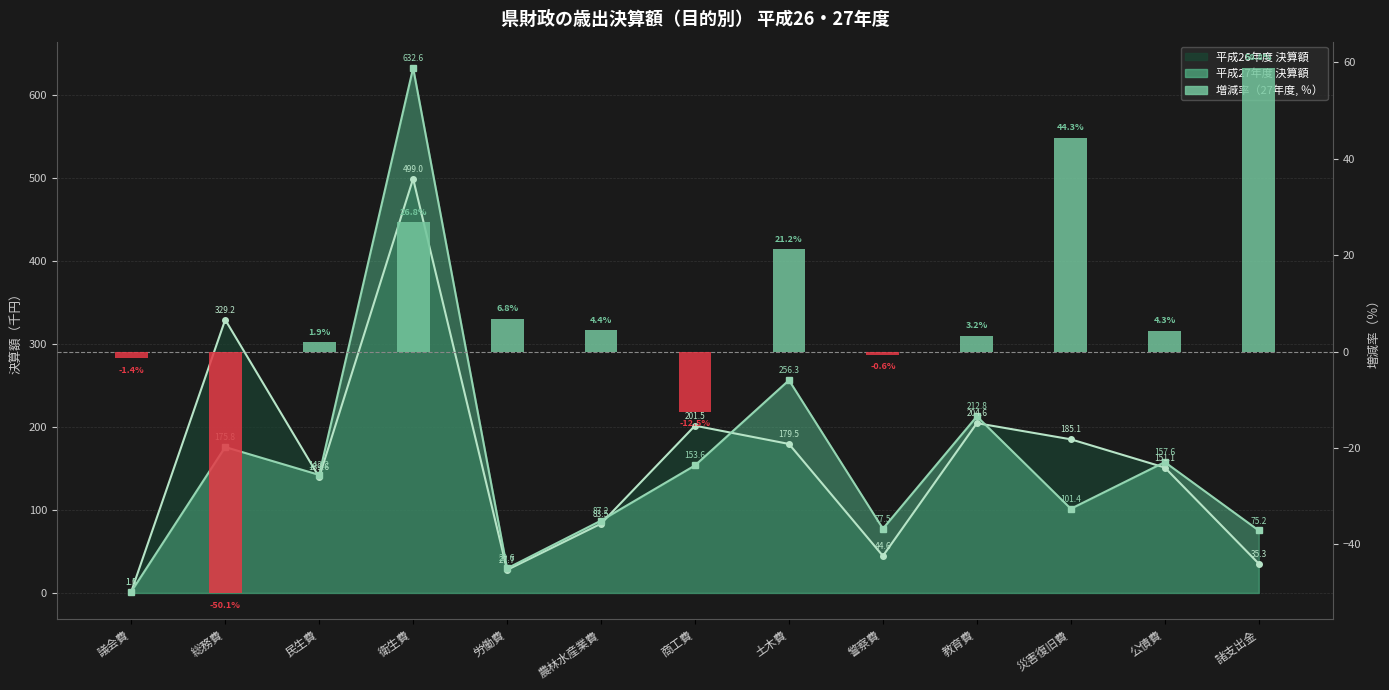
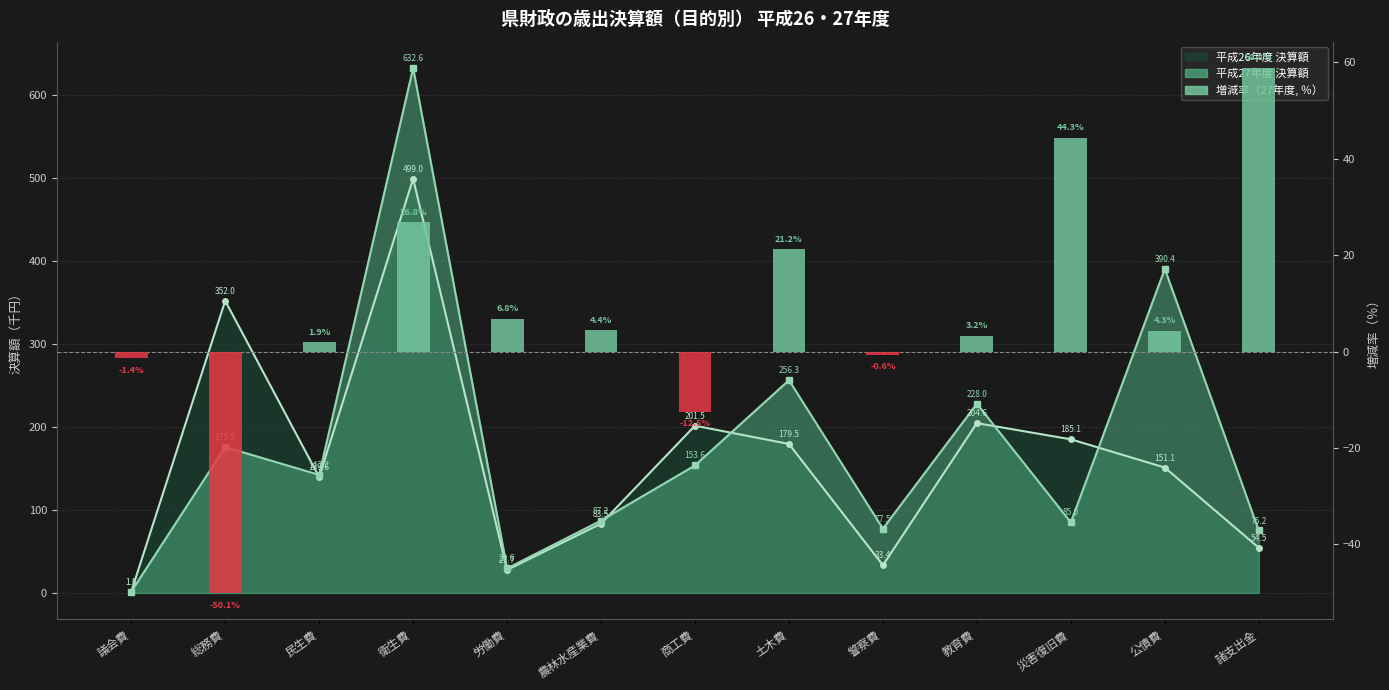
平成26年度 決算額, 総務費: 329.2 -> 352.0
平成26年度 決算額, 警察費: 44.6 -> 33.4
平成27年度 決算額, 教育費: 212.8 -> 228.0
平成27年度 決算額, 災害復旧費: 101.4 -> 85.0
平成27年度 決算額, 公債費: 157.6 -> 390.4
平成26年度 決算額, 諸支出金: 35.3 -> 54.5
